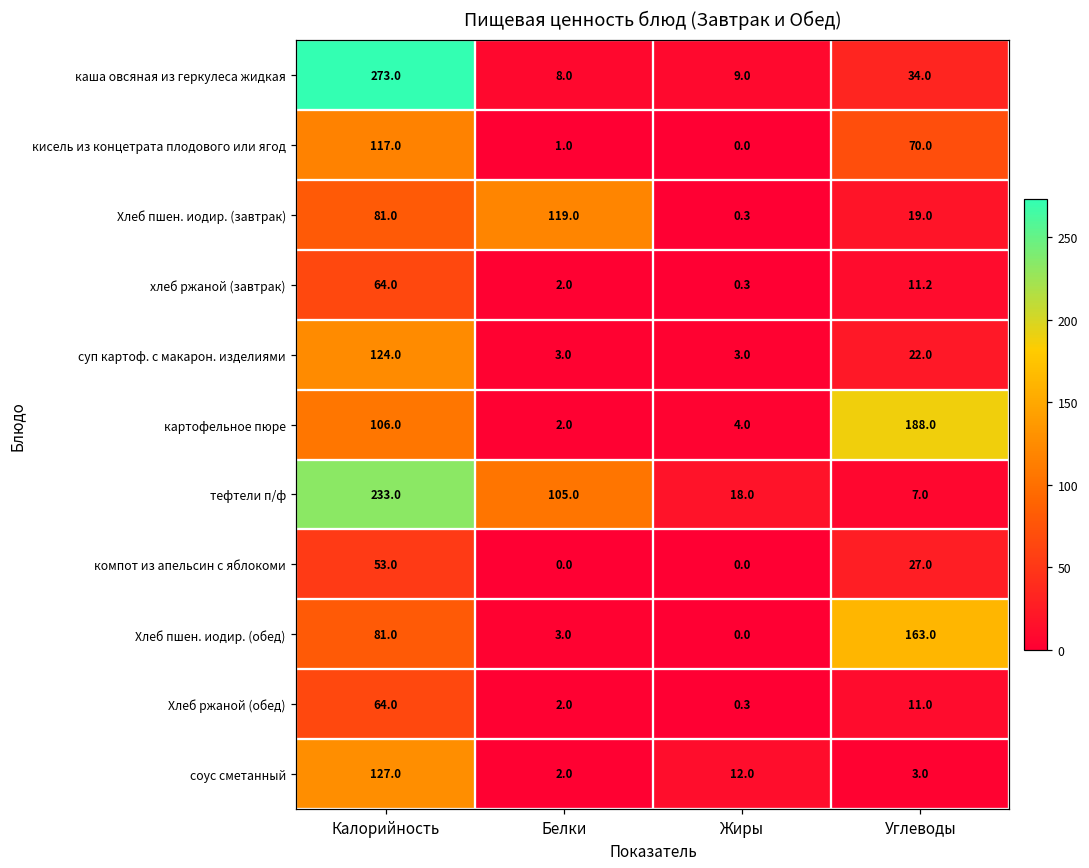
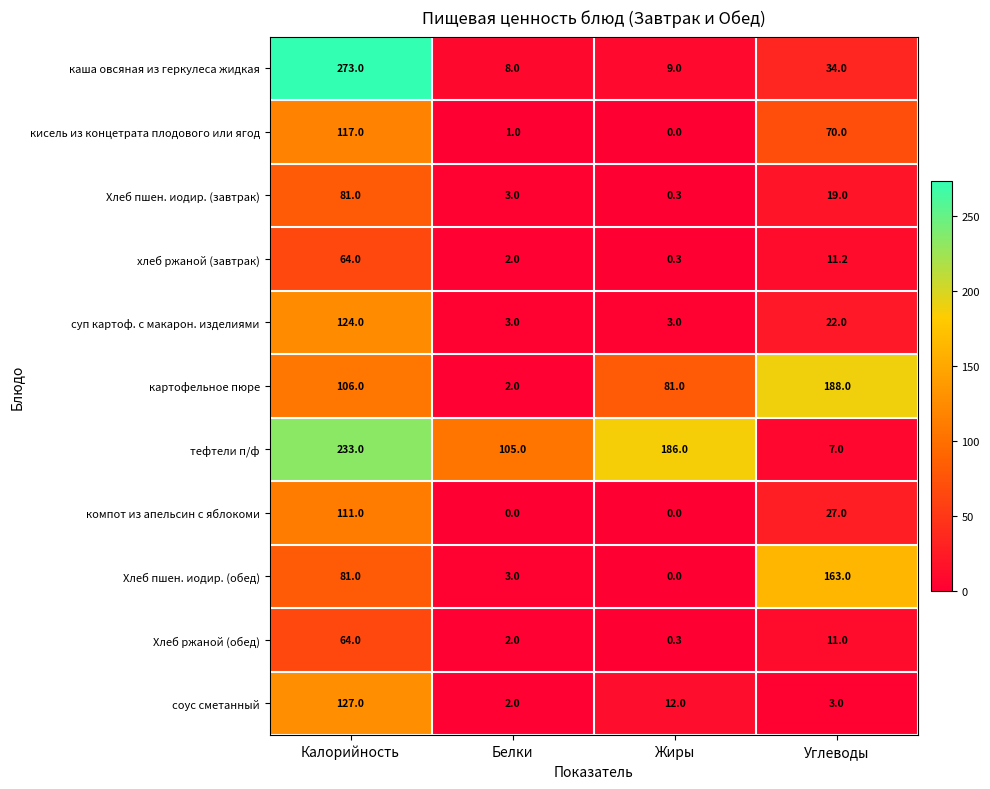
Хлеб пшен. иодир. (завтрак), Белки: 119.0 -> 3.0
картофельное пюре, Жиры: 4.0 -> 81.0
тефтели п/ф, Жиры: 18.0 -> 186.0
компот из апельсин с яблокоми, Калорийность: 53.0 -> 111.0
